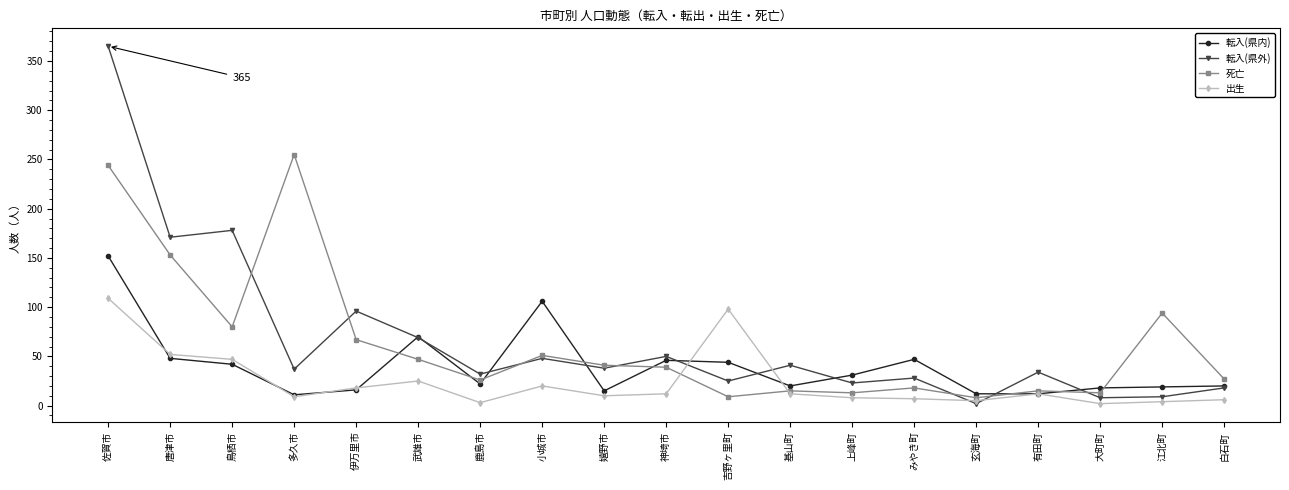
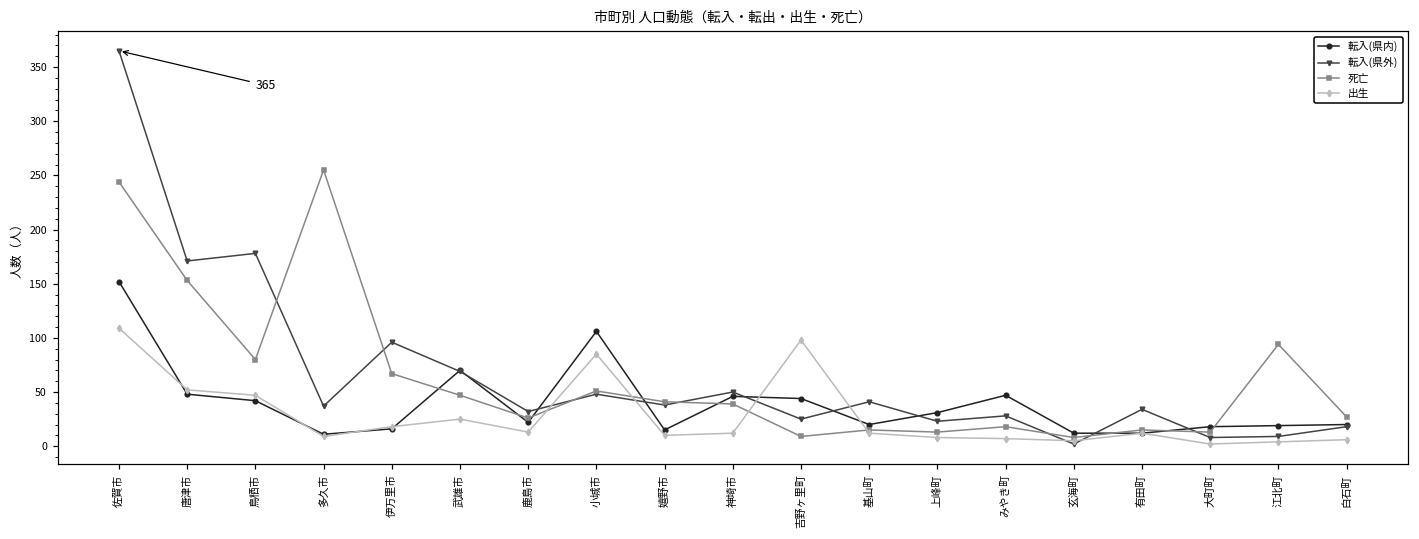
出生, 鹿島市: 0 -> 10
出生, 小城市: 20 -> 90
